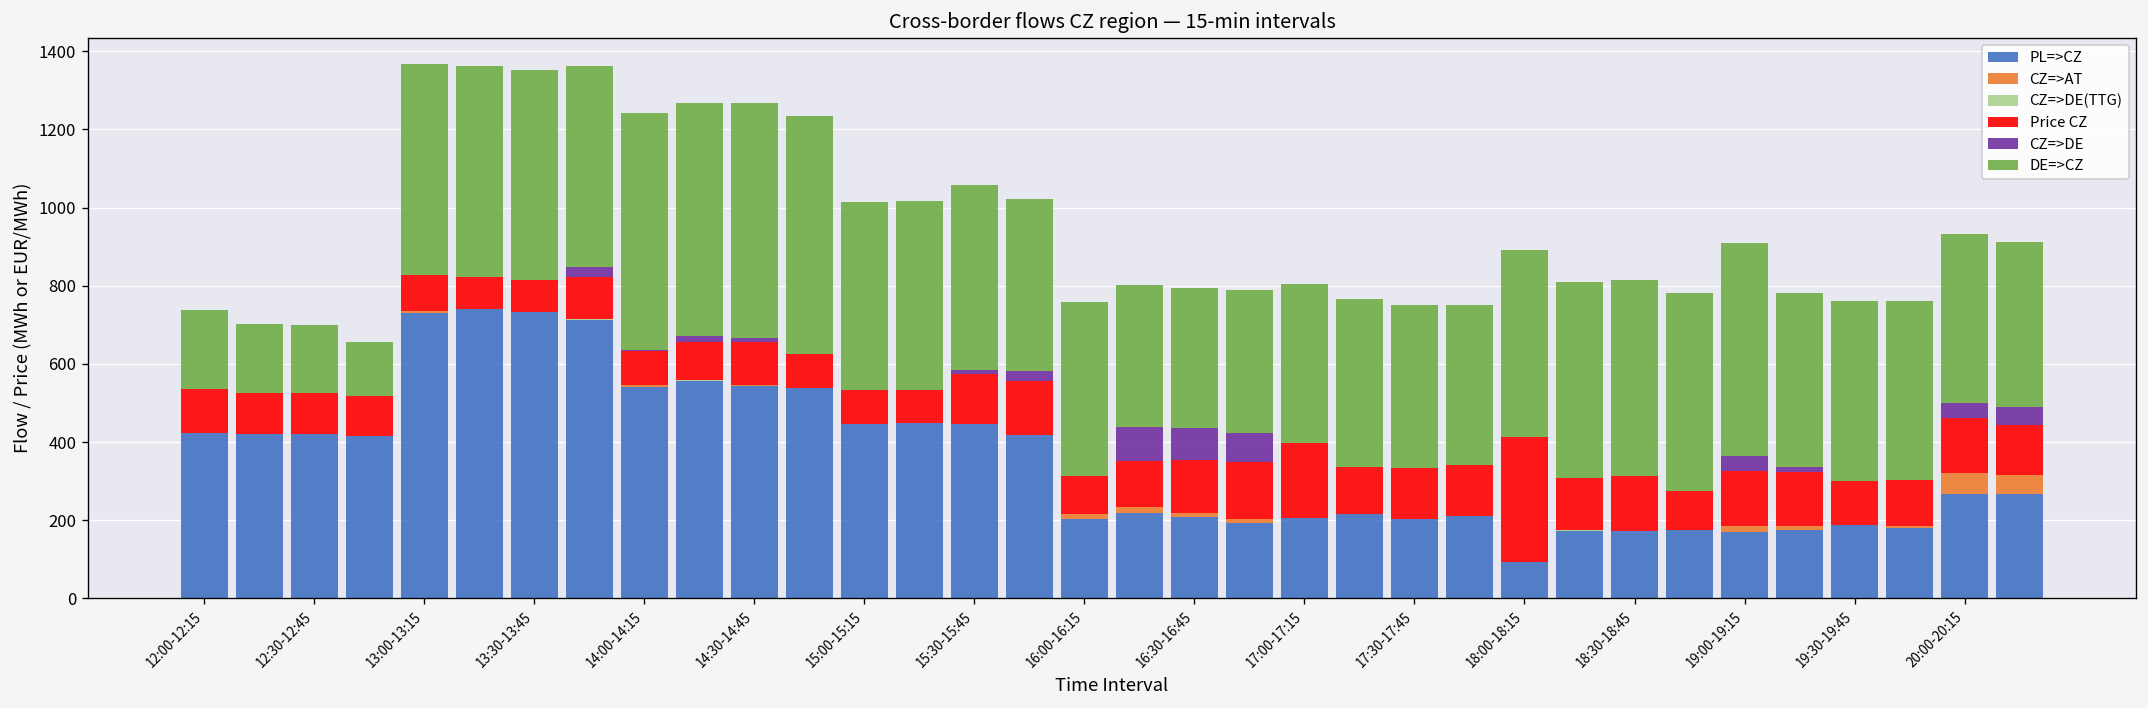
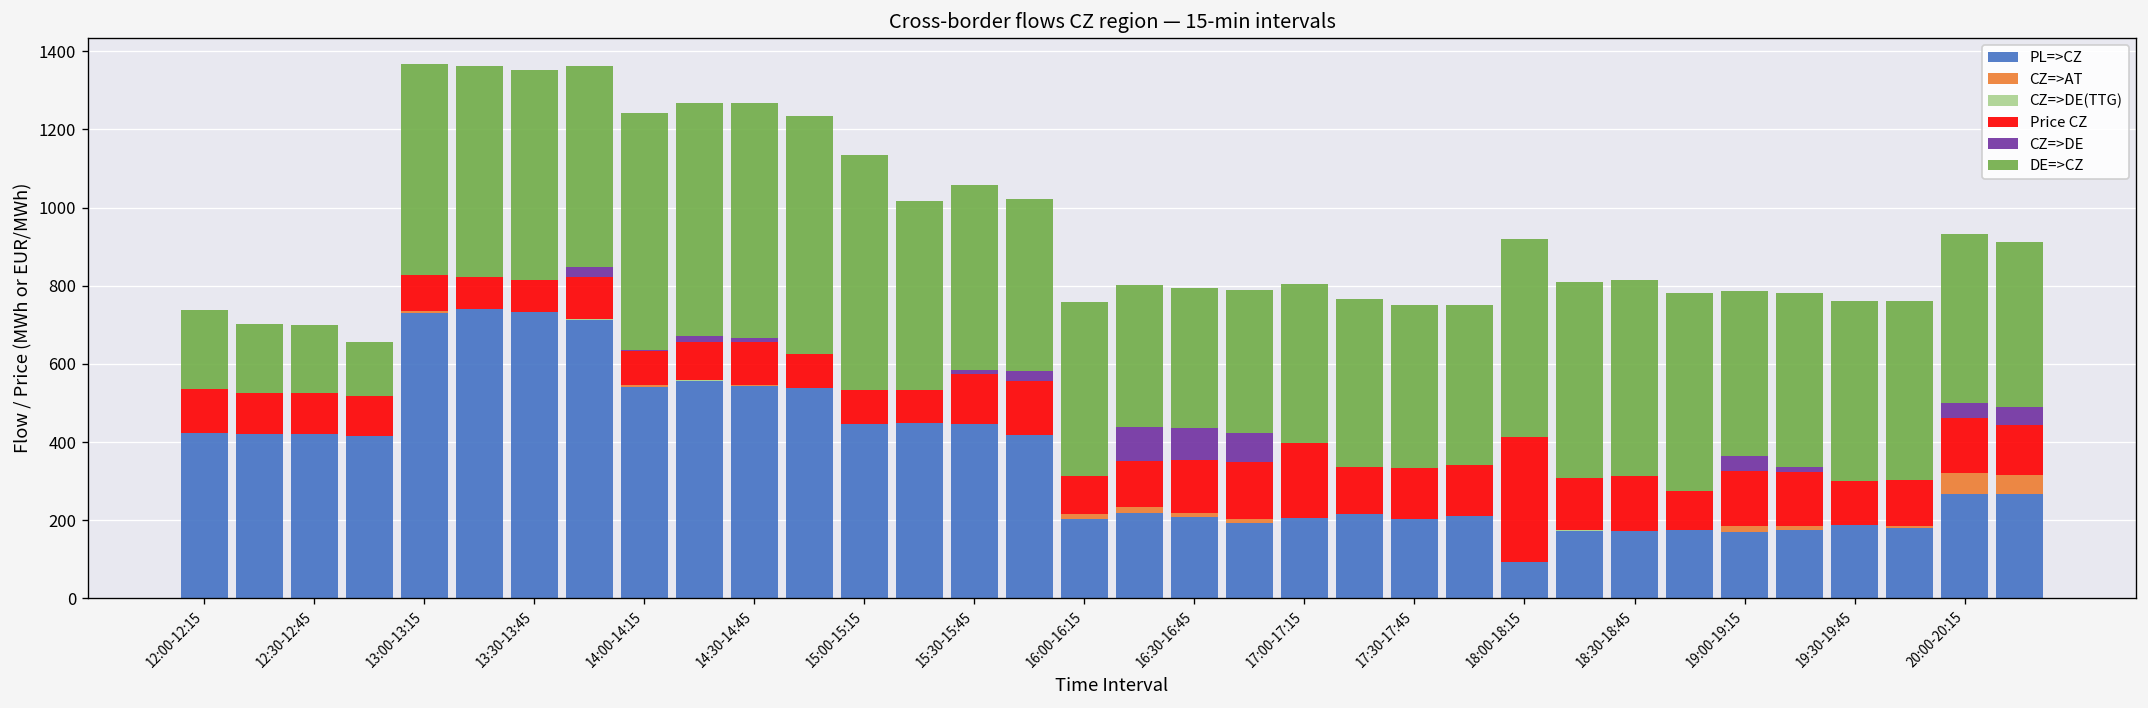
DE=>CZ, 15:00-15:15: 480 -> 600
DE=>CZ, 18:00-18:15: 480 -> 510
DE=>CZ, 19:00-19:15: 550 -> 420
